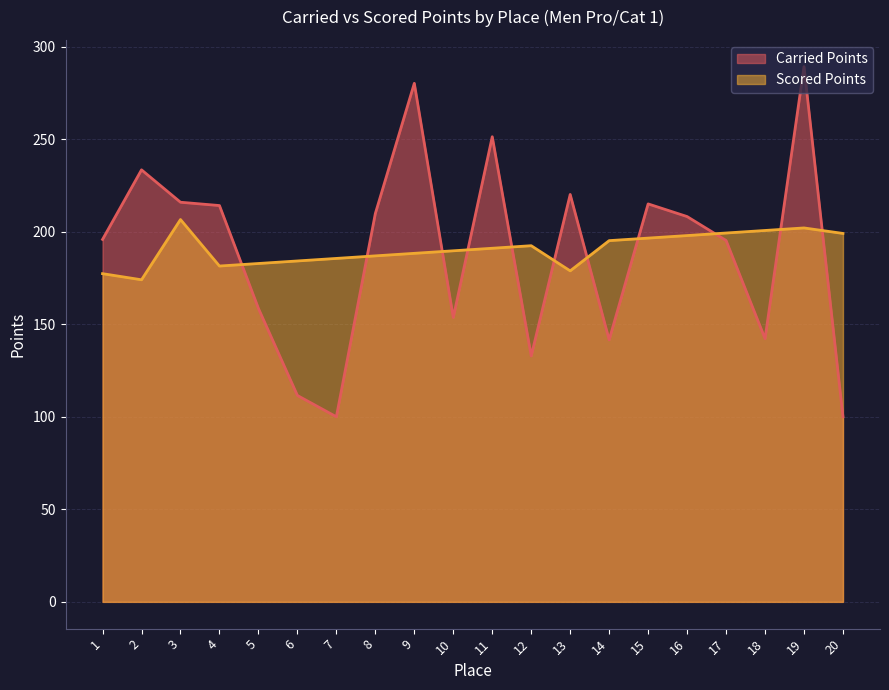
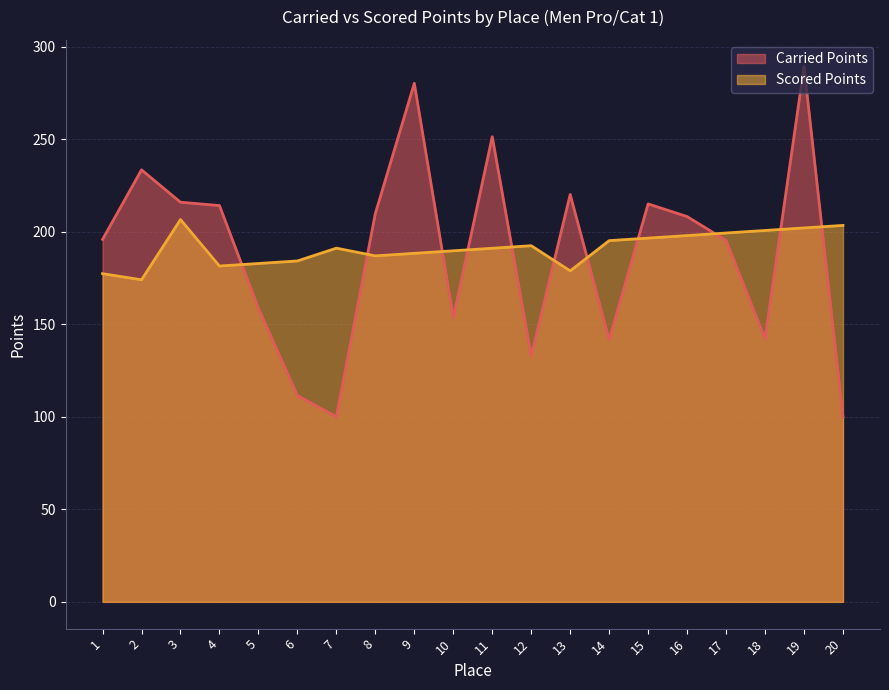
Scored Points, 7: 186 -> 191
Scored Points, 20: 199 -> 203
